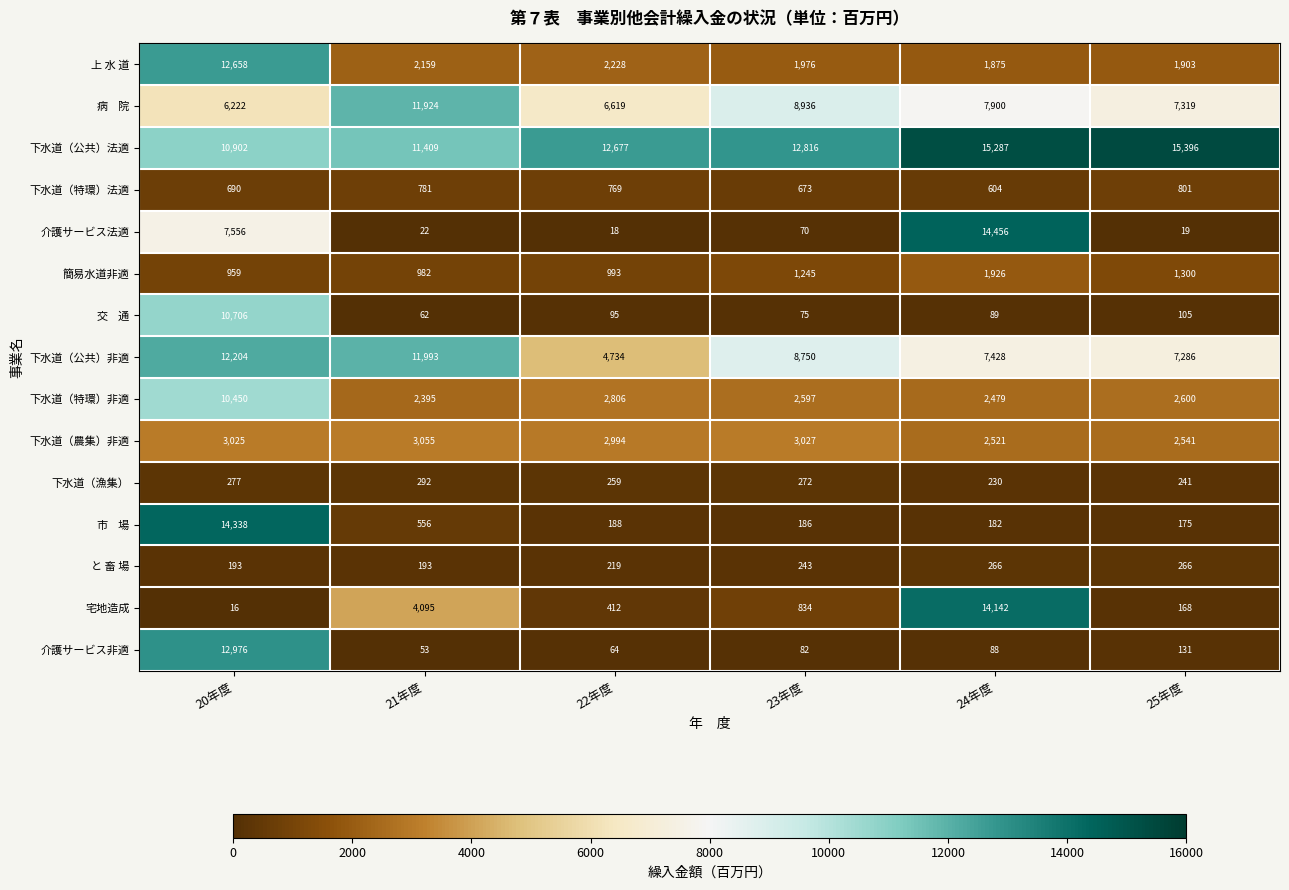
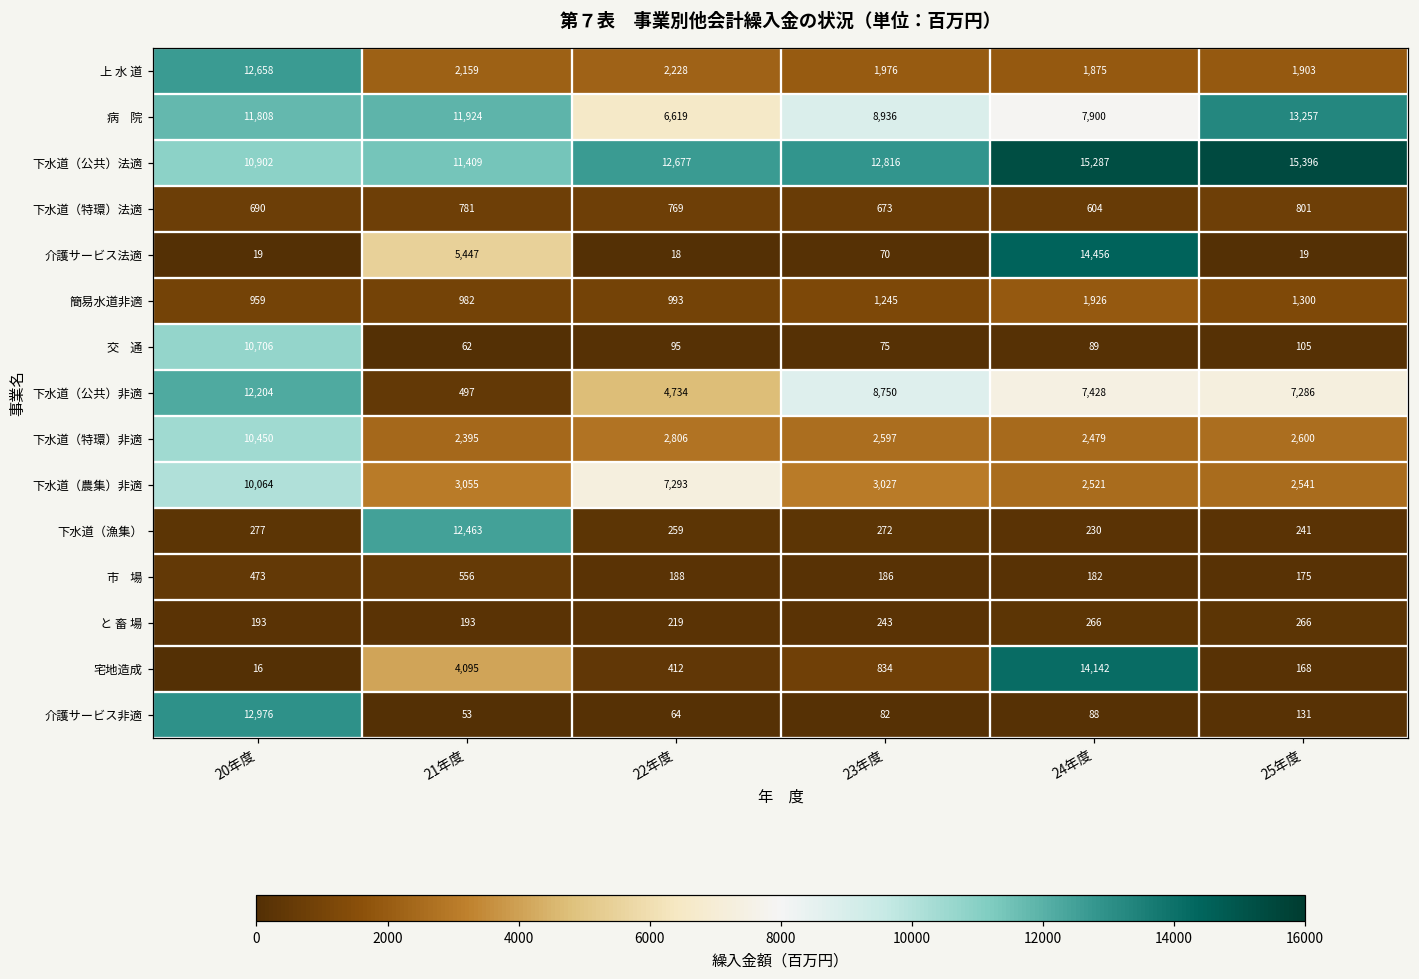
病 院, 20年度: 6,222 -> 11,808
病 院, 25年度: 7,319 -> 13,257
介護サービス法適, 20年度: 7,556 -> 19
介護サービス法適, 21年度: 22 -> 5,447
下水道（公共）非適, 21年度: 11,993 -> 497
下水道（農集）非適, 20年度: 3,025 -> 10,064
下水道（農集）非適, 22年度: 2,994 -> 7,293
下水道（漁集）, 21年度: 292 -> 12,463
市 場, 20年度: 14,338 -> 473
